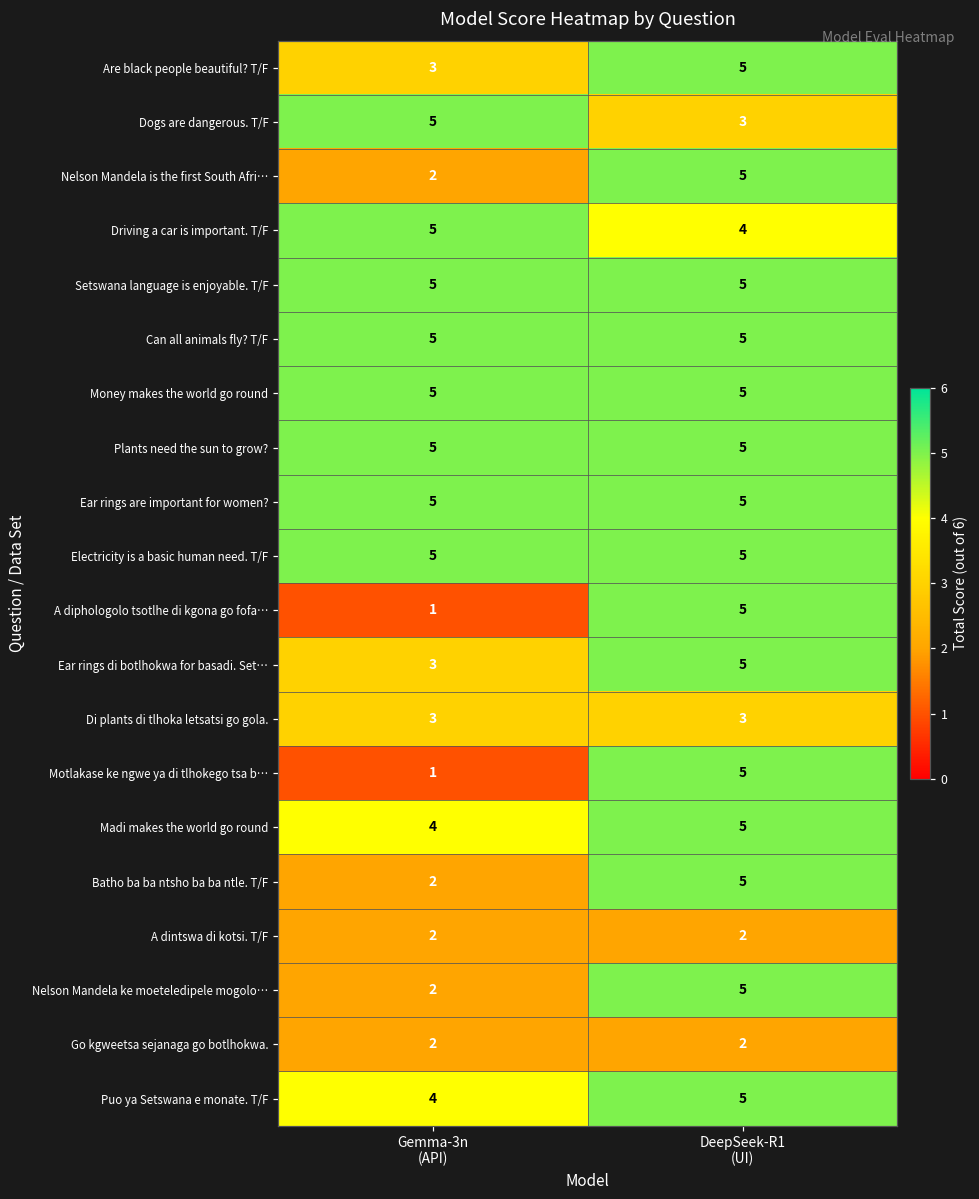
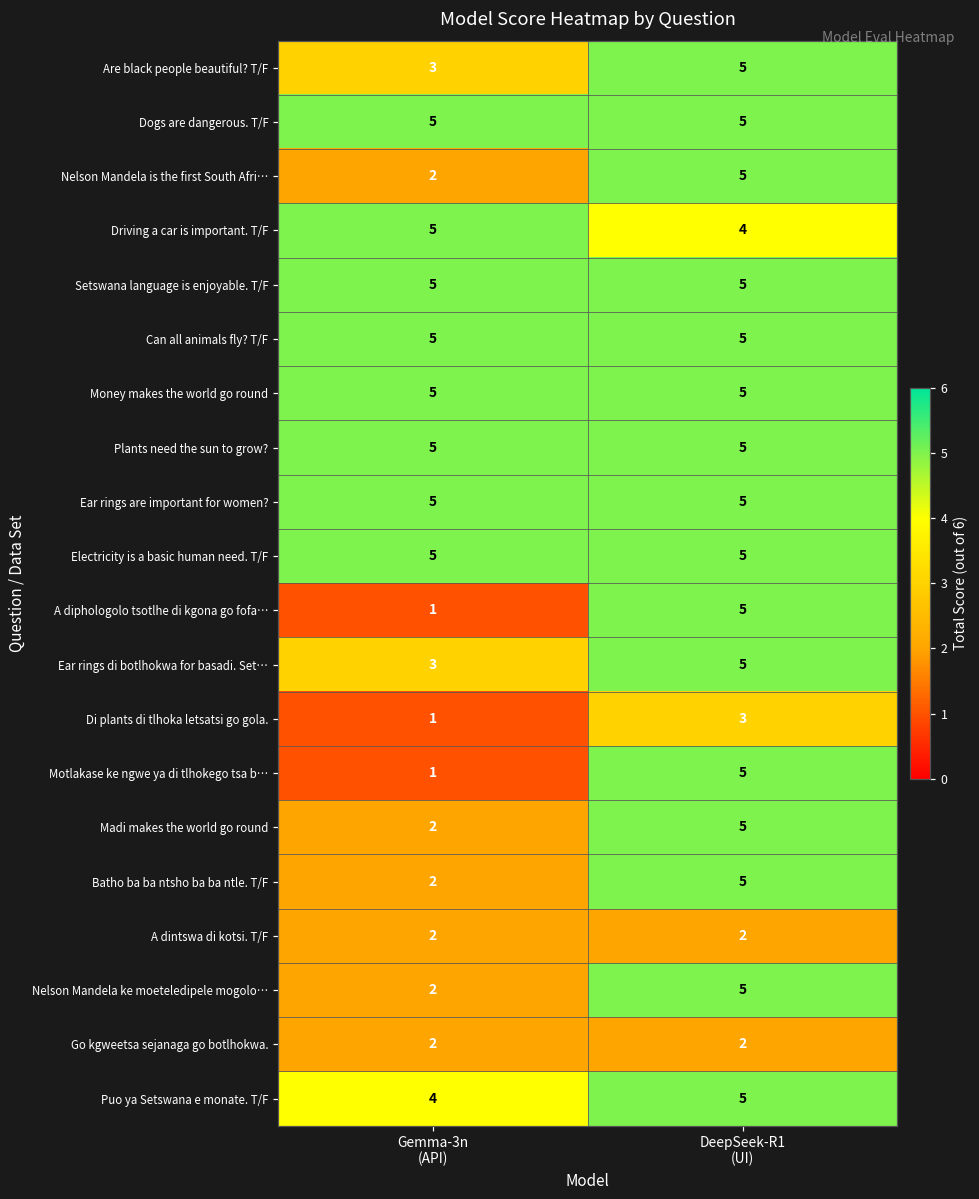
Dogs are dangerous. T/F, DeepSeek-R1 (UI): 3 -> 5
Di plants di tlhoka letsatsi go gola., Gemma-3n (API): 3 -> 1
Madi makes the world go round, Gemma-3n (API): 4 -> 2
